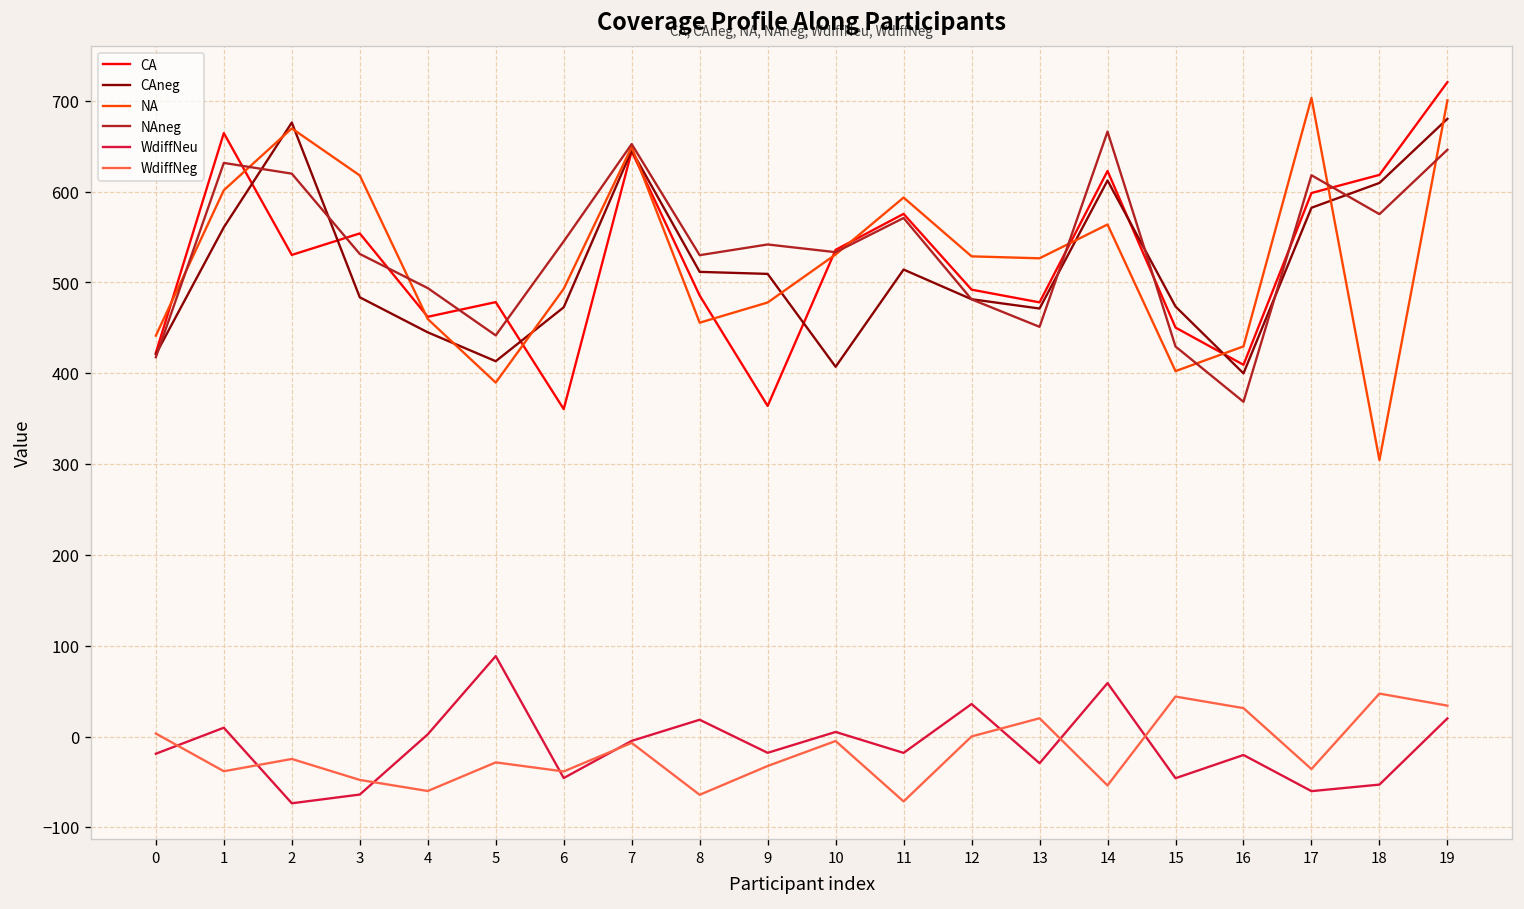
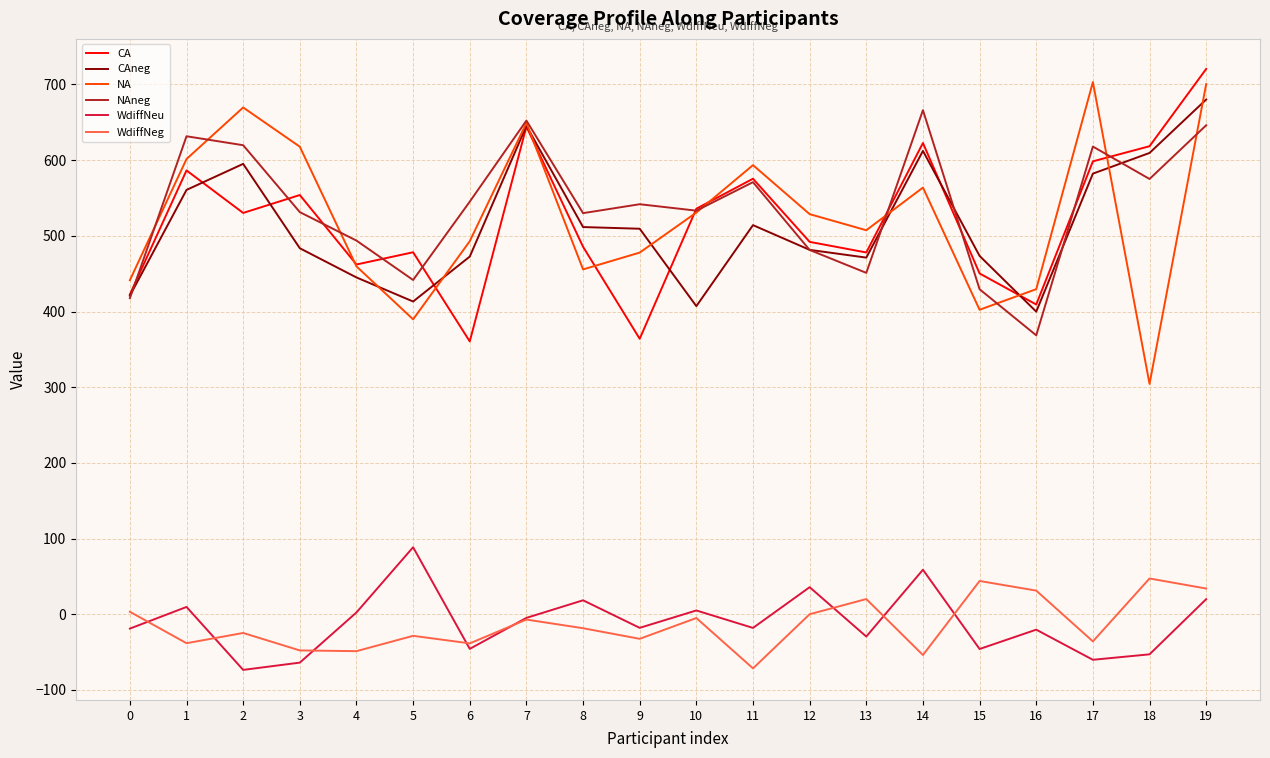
CA, 1: 660 -> 590
CAneg, 2: 680 -> 600
WdiffNeg, 4: -60 -> -50
WdiffNeg, 8: -60 -> -20
NA, 13: 530 -> 510
